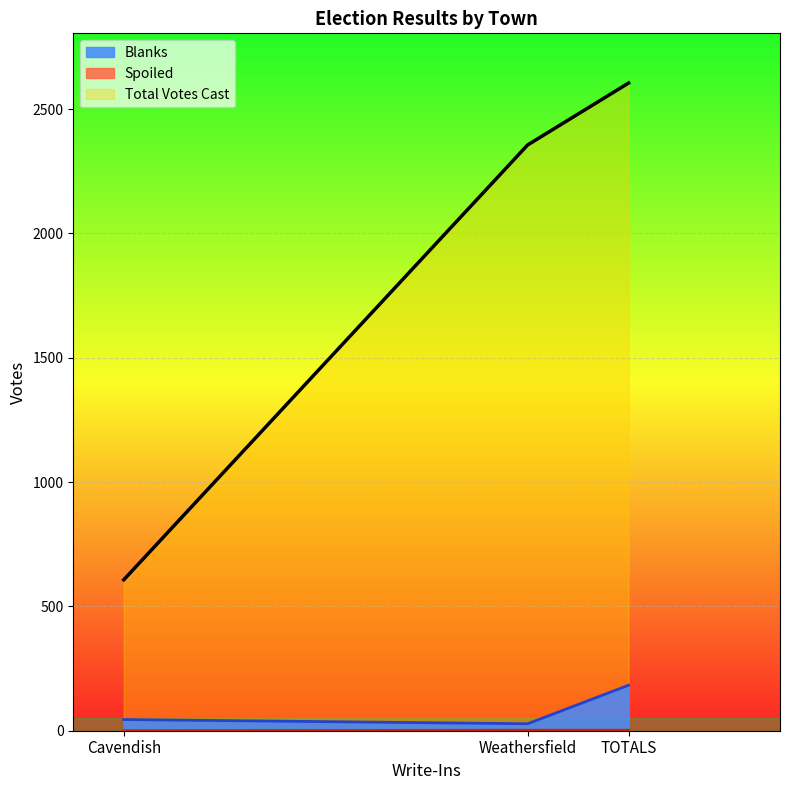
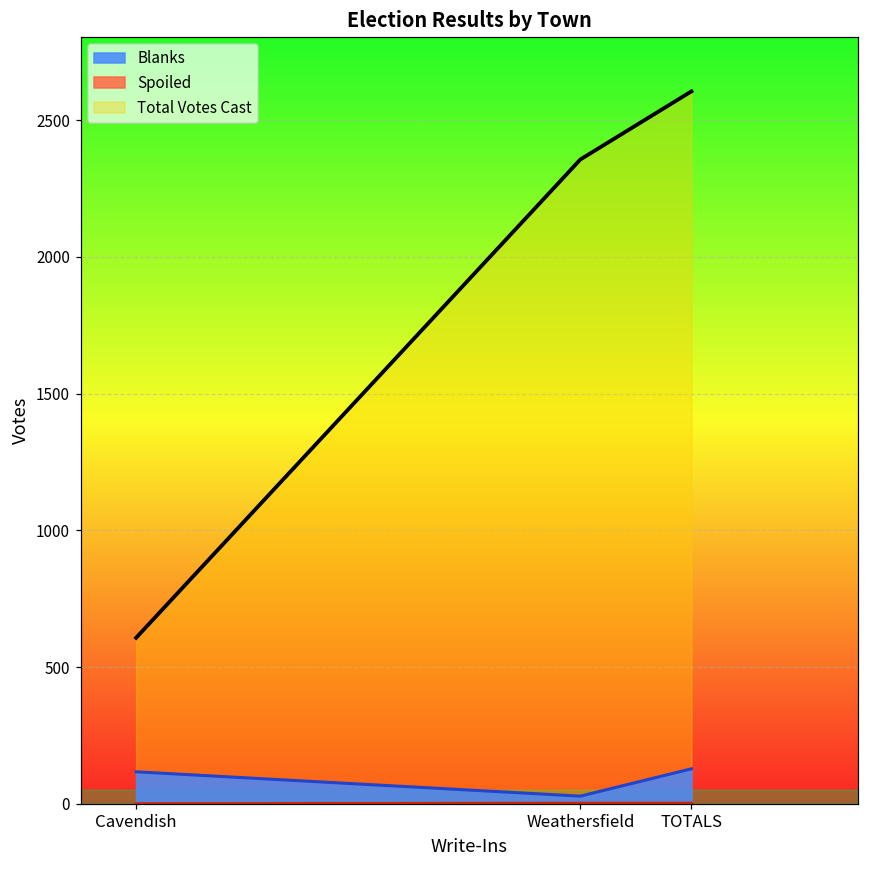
Blanks, Cavendish: 50 -> 120
Blanks, TOTALS: 180 -> 130
